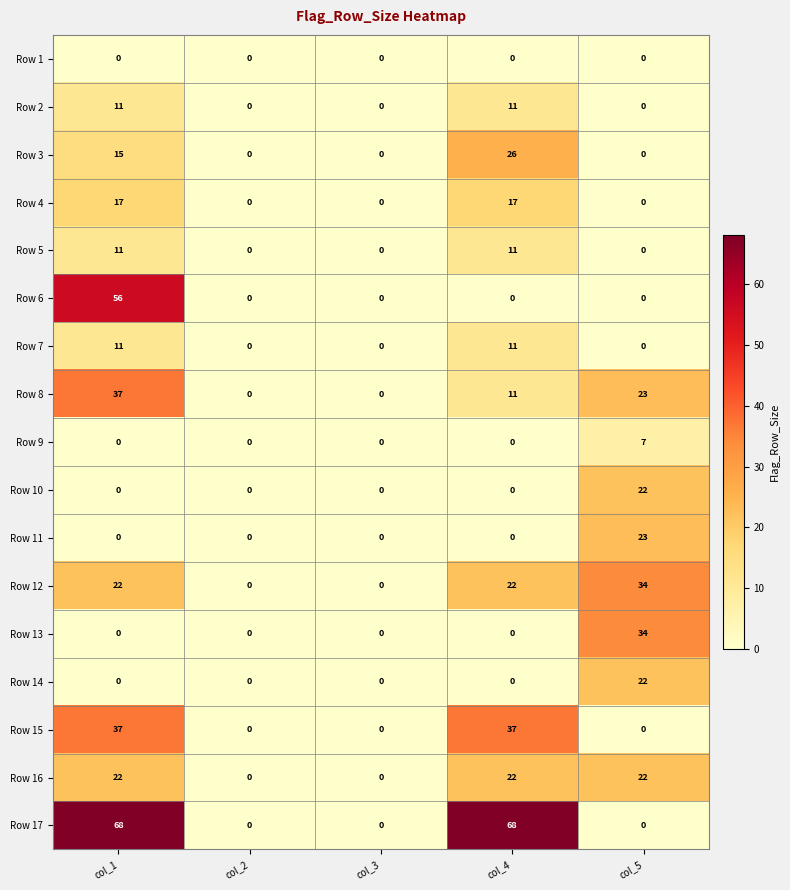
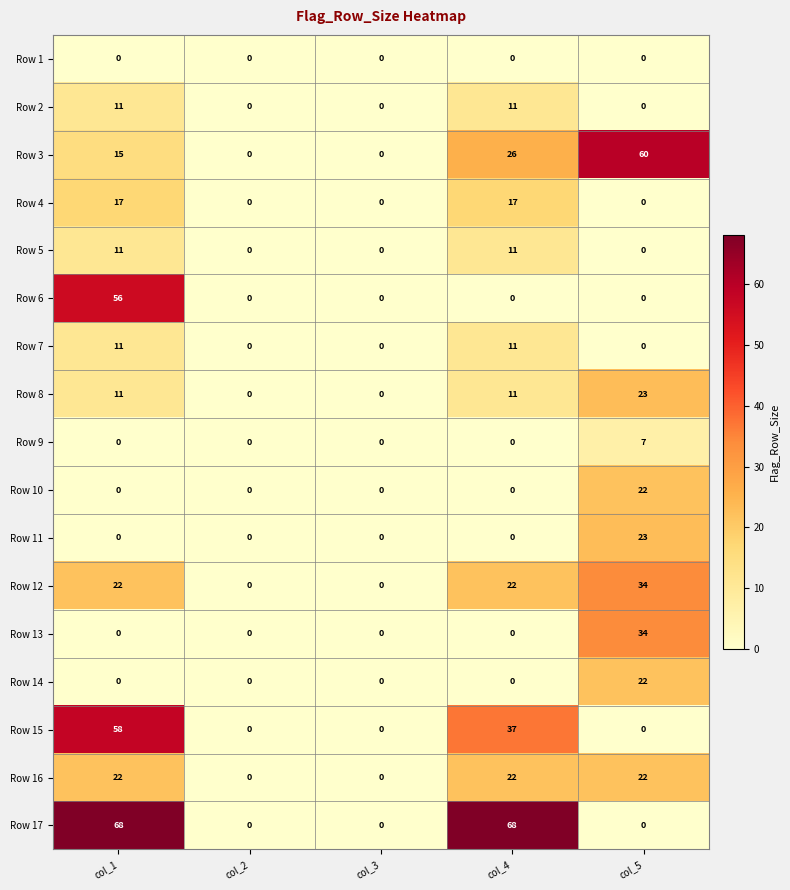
Row 3, col_5: 0 -> 60
Row 8, col_1: 37 -> 11
Row 15, col_1: 37 -> 58
